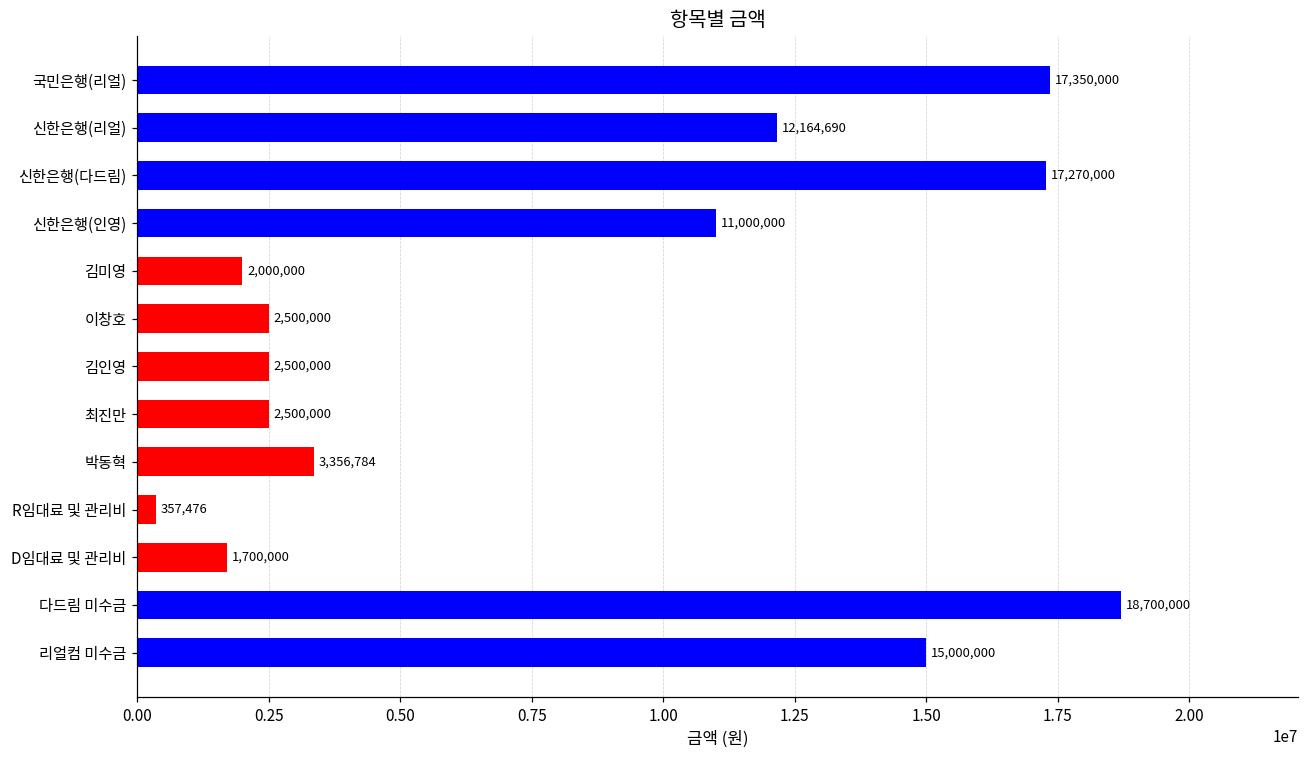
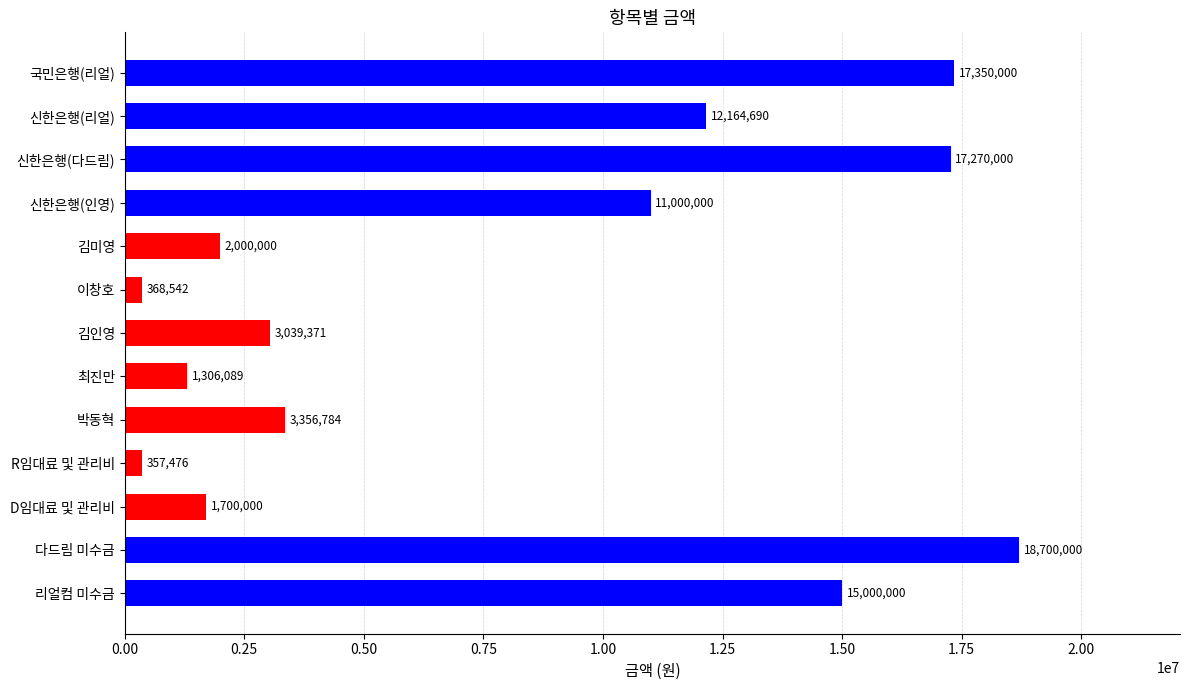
이창호: 2,500,000 -> 368,542
김인영: 2,500,000 -> 3,039,371
최진만: 2,500,000 -> 1,306,089
